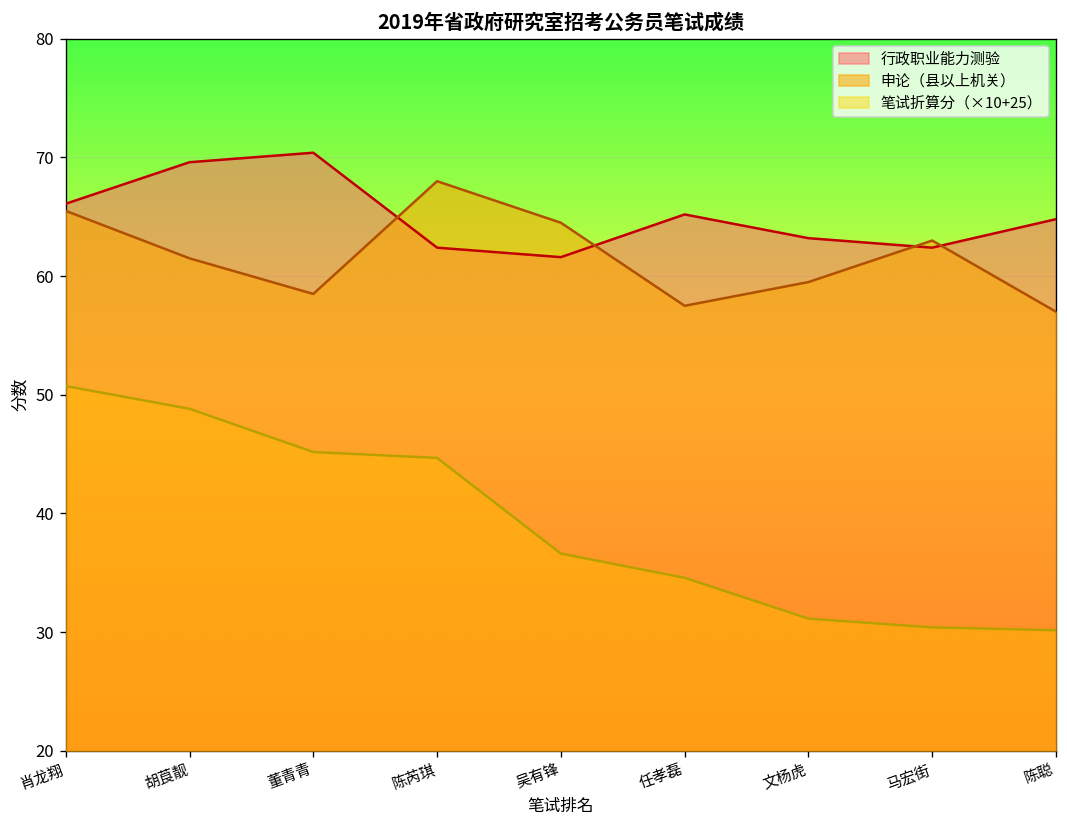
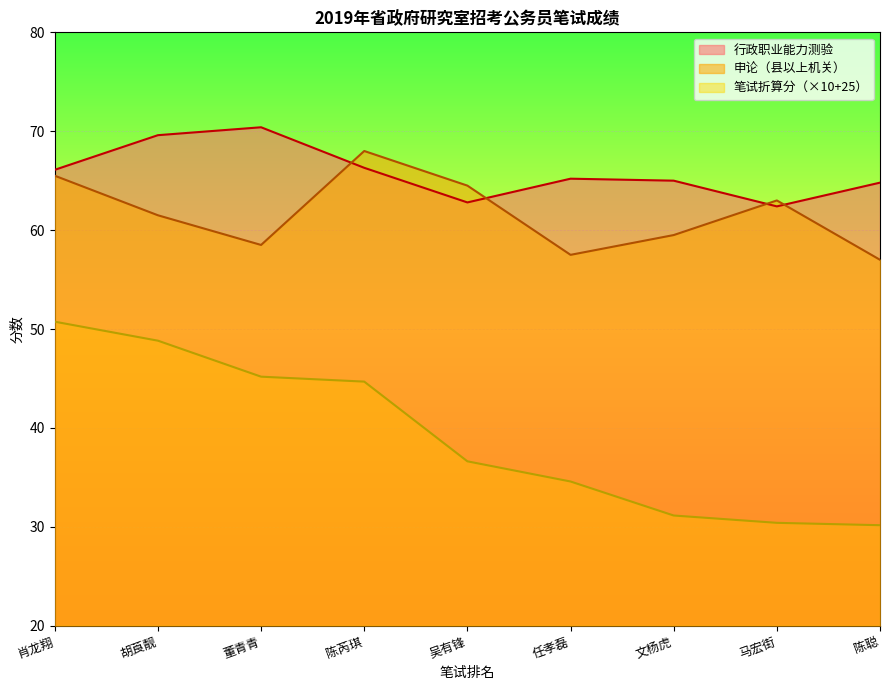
行政职业能力测验, 陈芮琪: 62 -> 66
行政职业能力测验, 吴有锋: 62 -> 63
行政职业能力测验, 文杨虎: 63 -> 65
